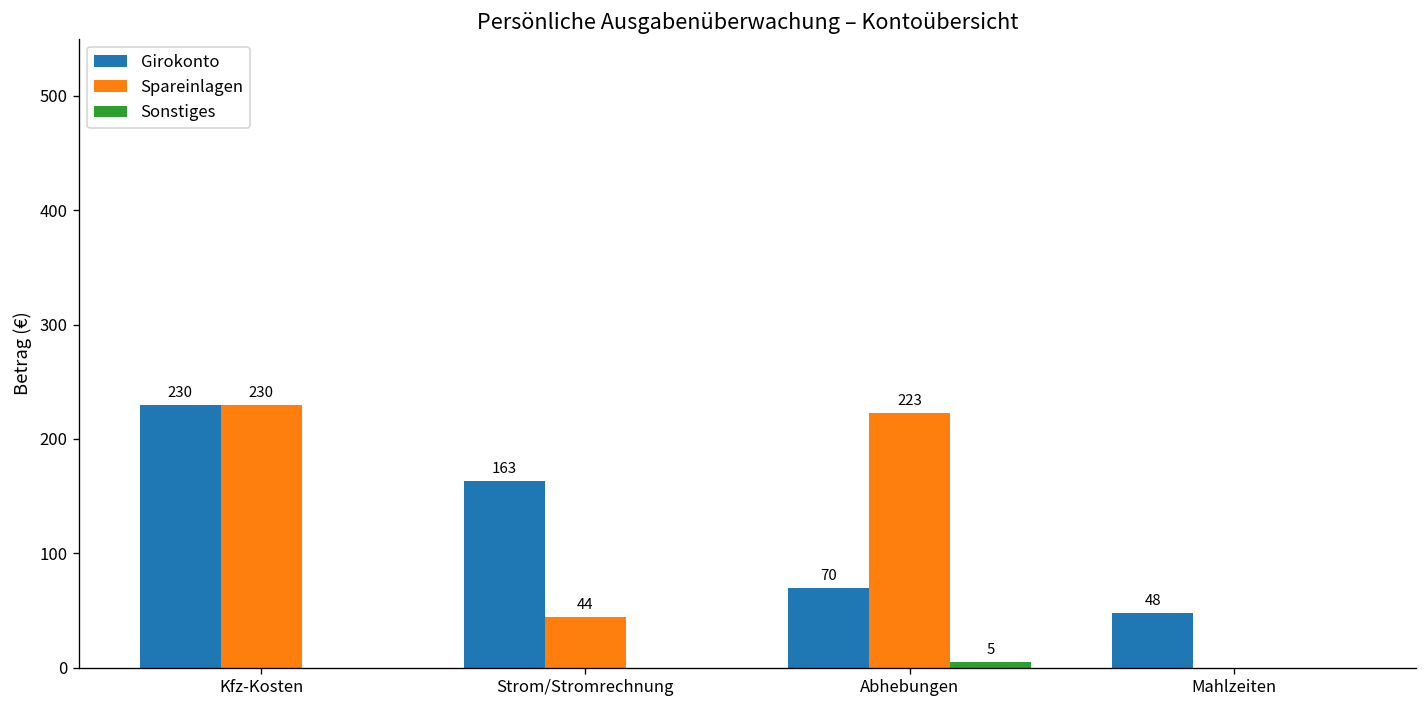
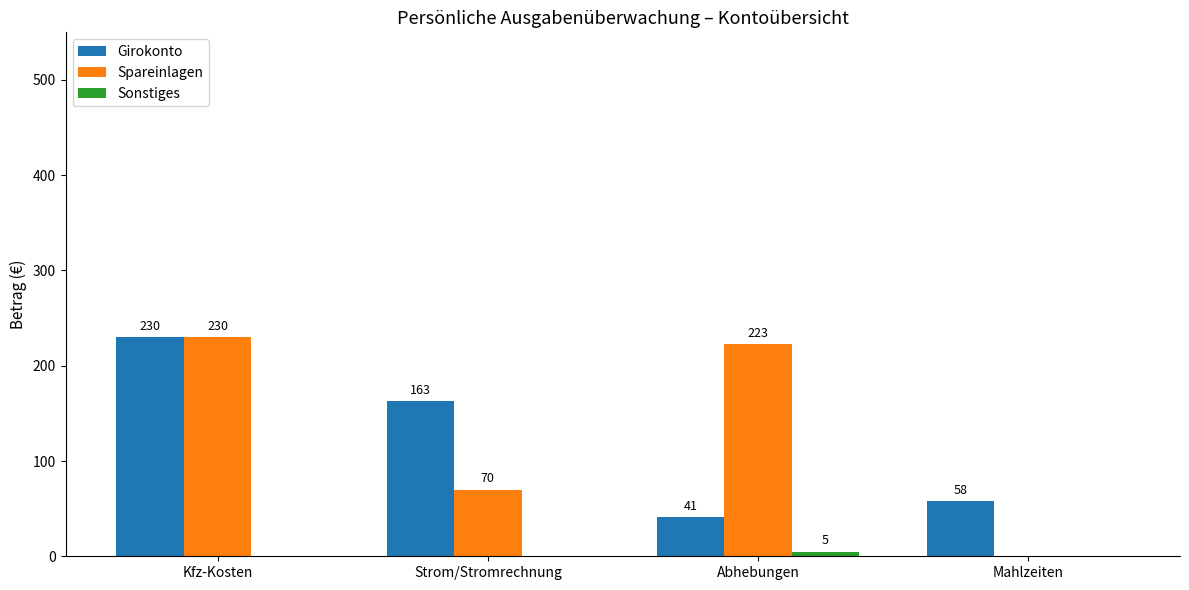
Spareinlagen, Strom/Stromrechnung: 44 -> 70
Girokonto, Abhebungen: 70 -> 41
Girokonto, Mahlzeiten: 48 -> 58
